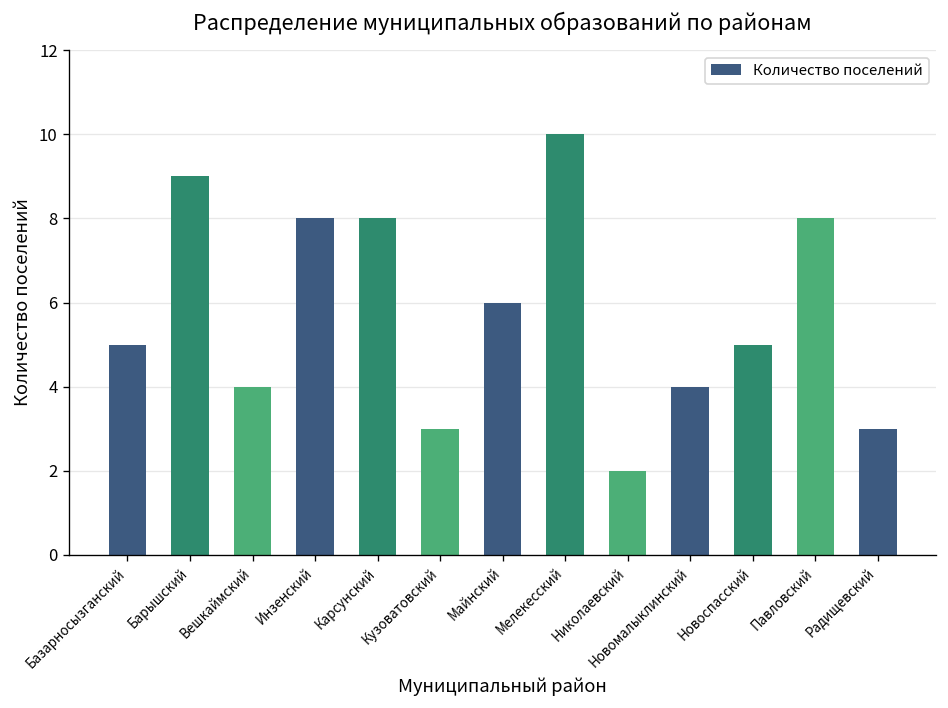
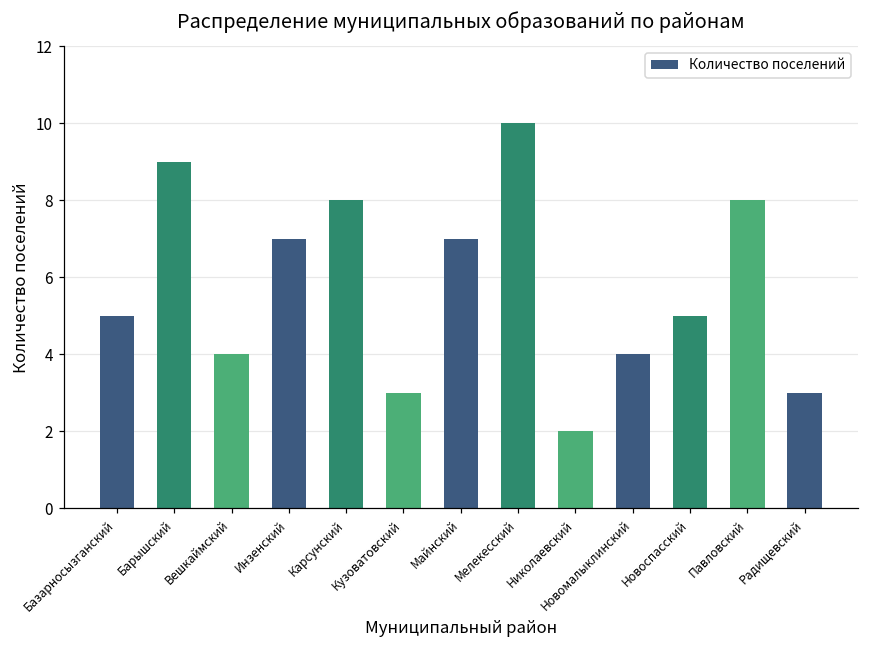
Инзенский: 8 -> 7
Майнский: 6 -> 7
